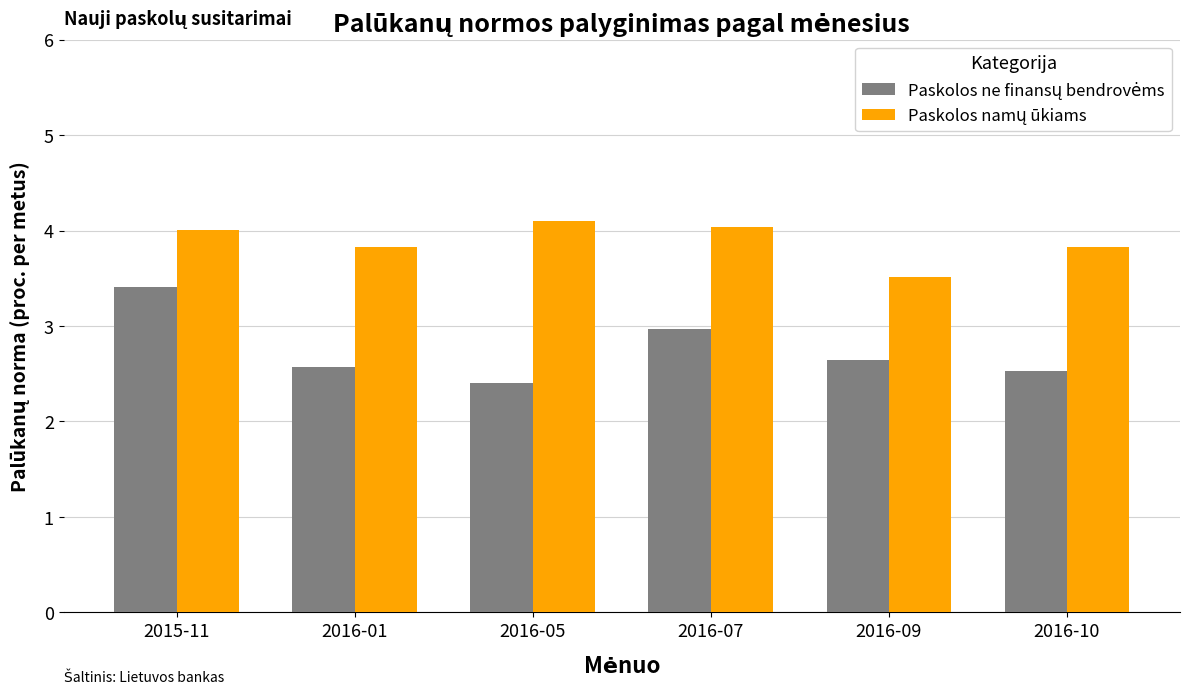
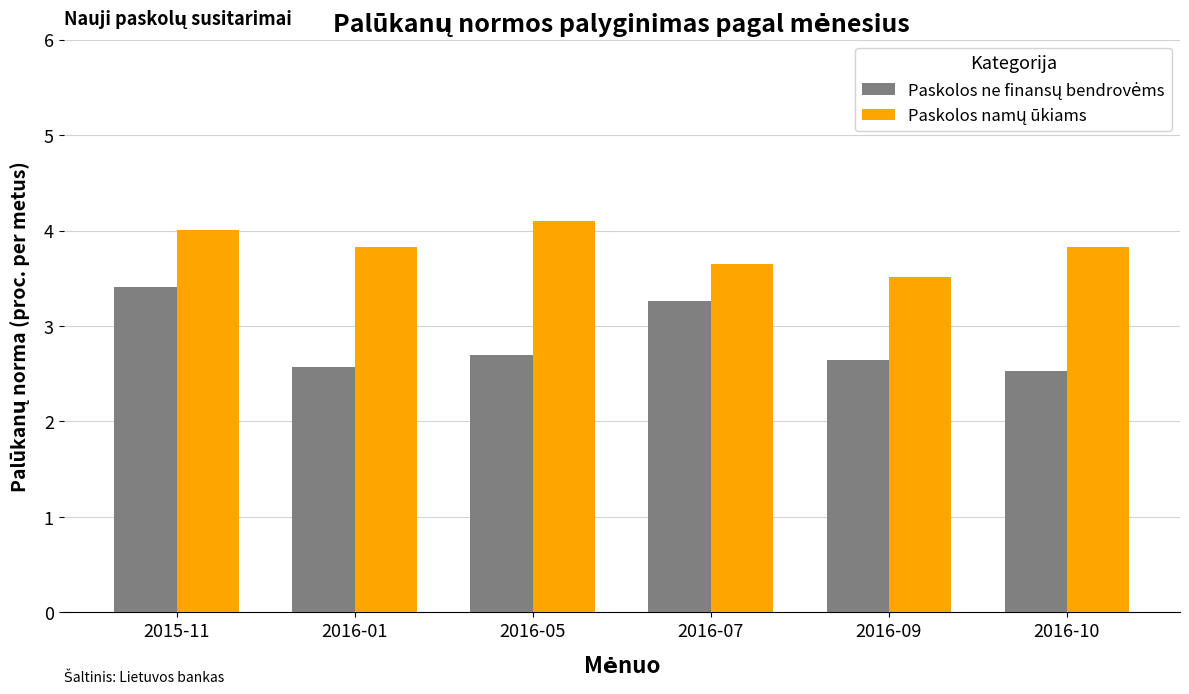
Paskolos ne finansų bendrovėms, 2016-05: 2.4 -> 2.7
Paskolos ne finansų bendrovėms, 2016-07: 3.0 -> 3.3
Paskolos namų ūkiams, 2016-07: 4.0 -> 3.7
